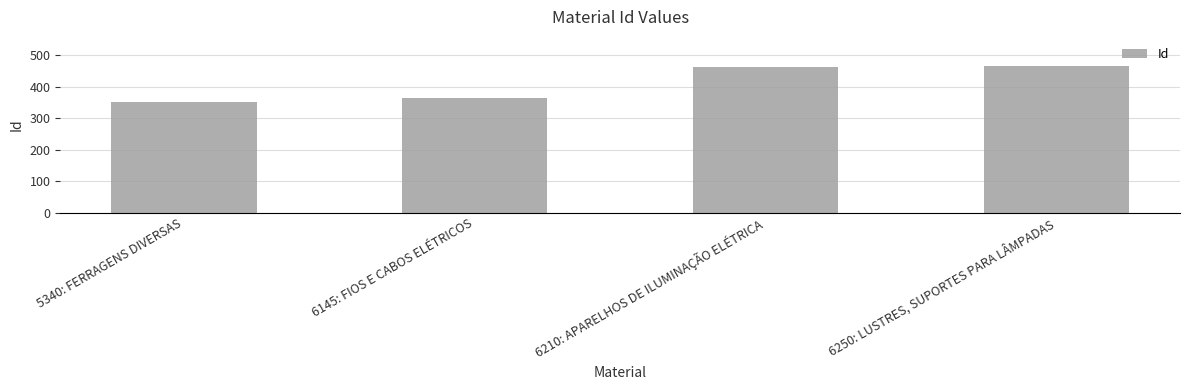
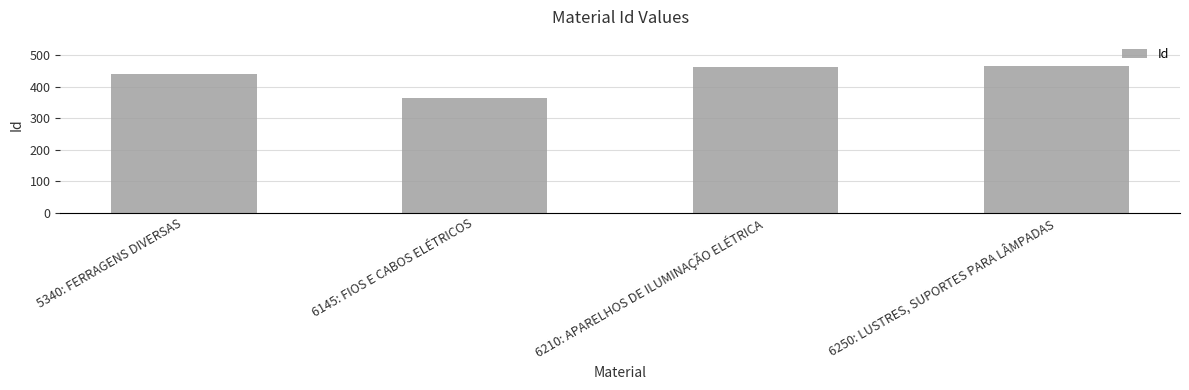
5340: FERRAGENS DIVERSAS: 350 -> 440
